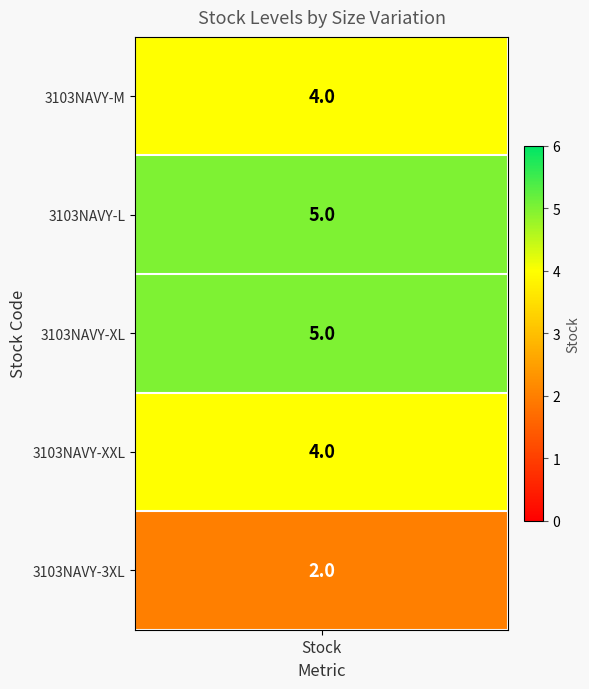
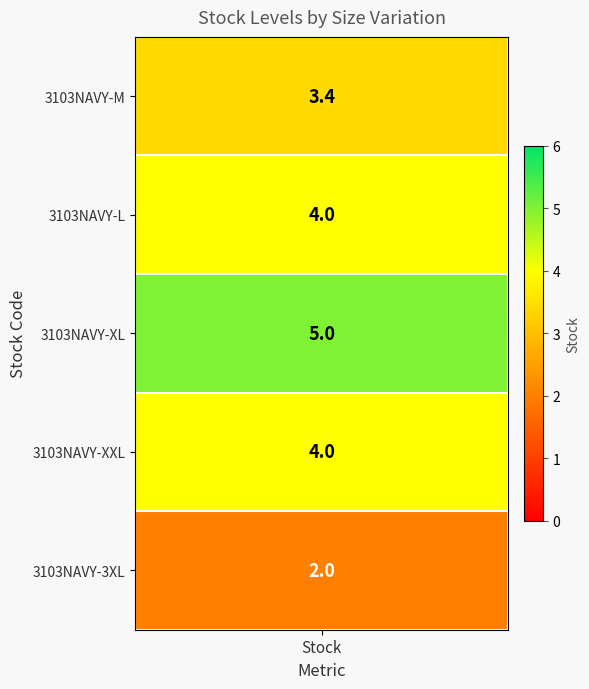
3103NAVY-M, Stock: 4.0 -> 3.4
3103NAVY-L, Stock: 5.0 -> 4.0
